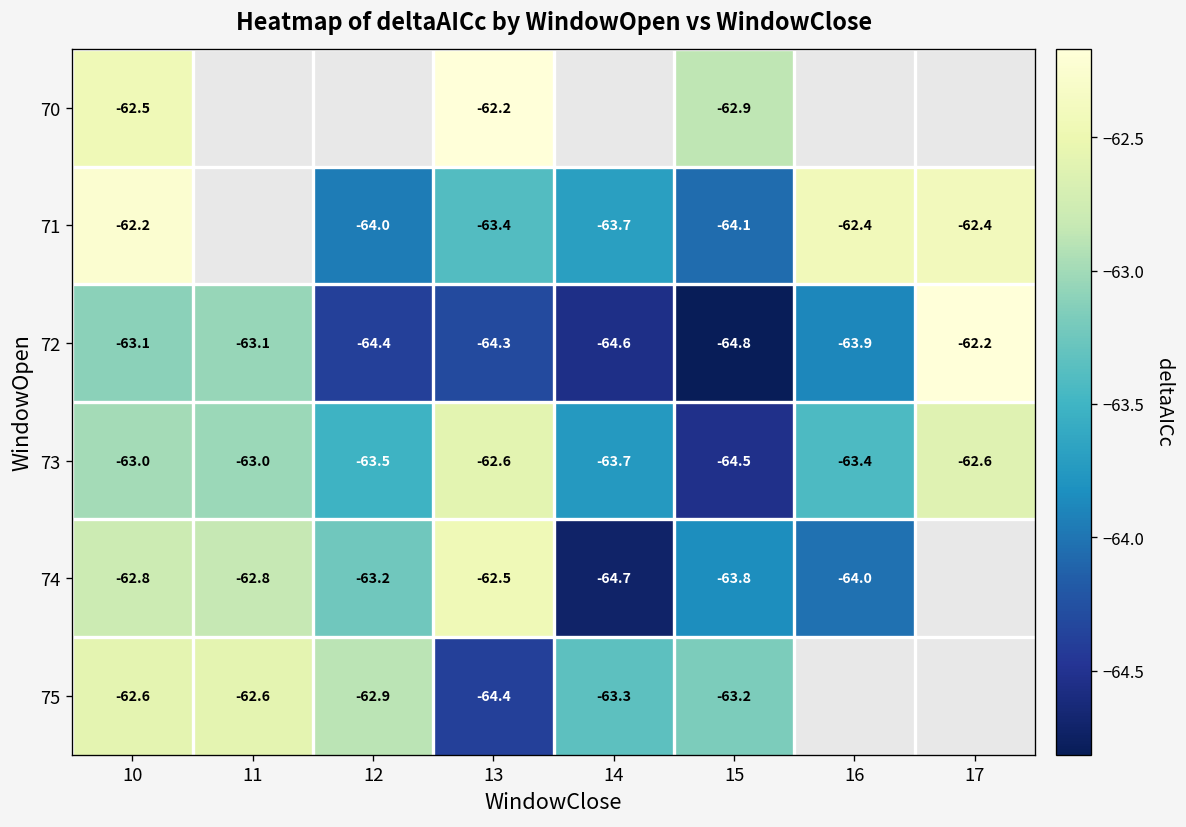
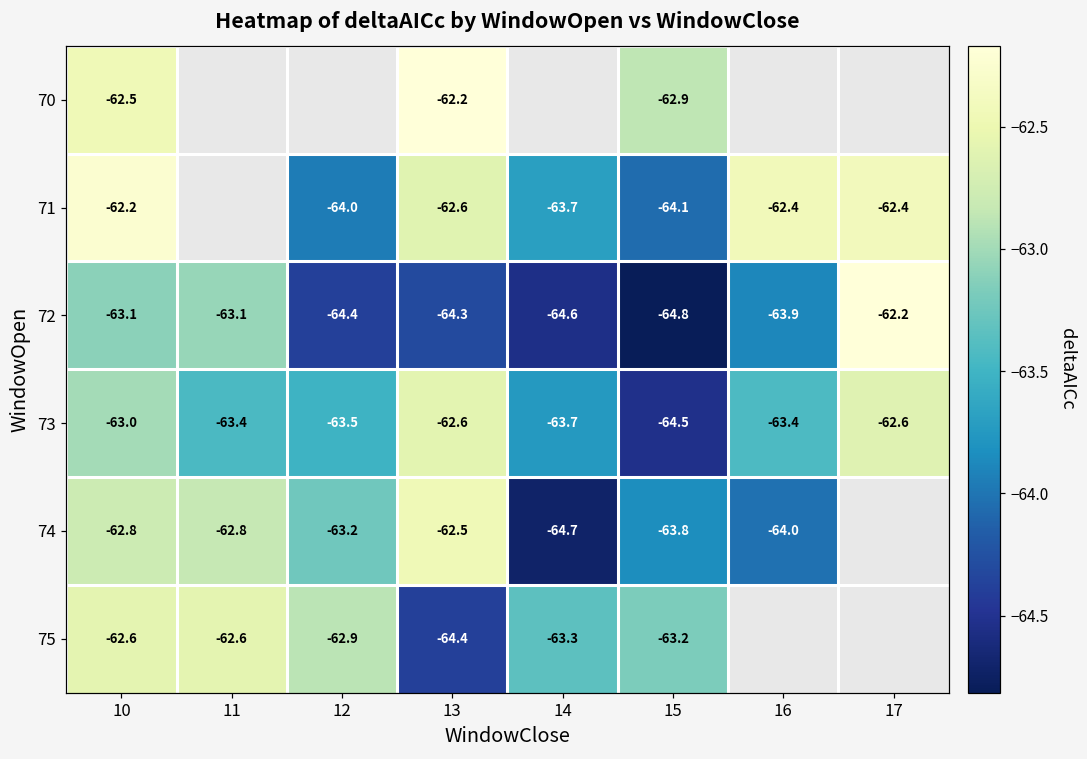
71, 13: -63.4 -> -62.6
73, 11: -63.0 -> -63.4
